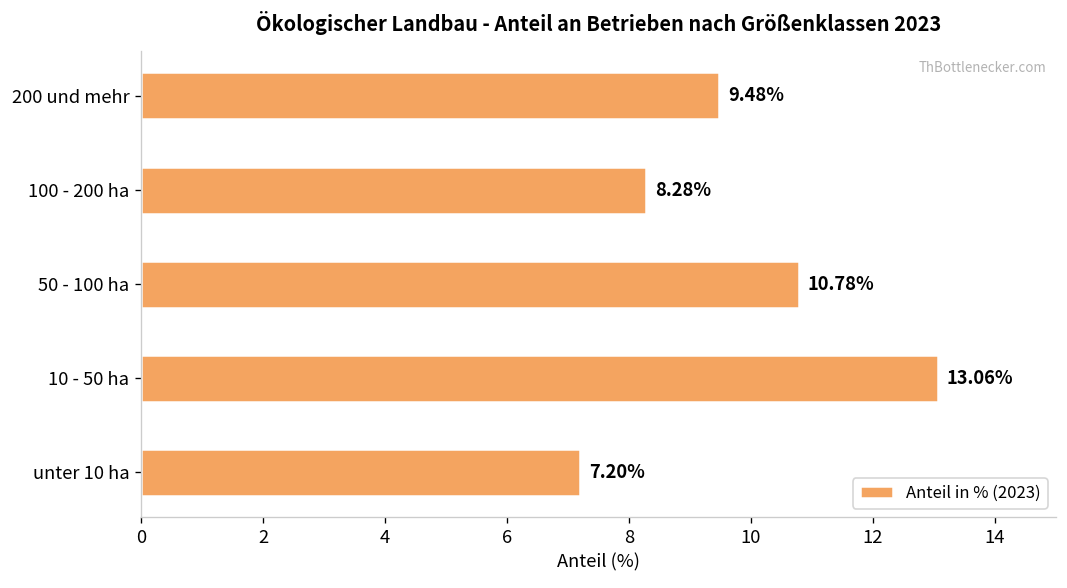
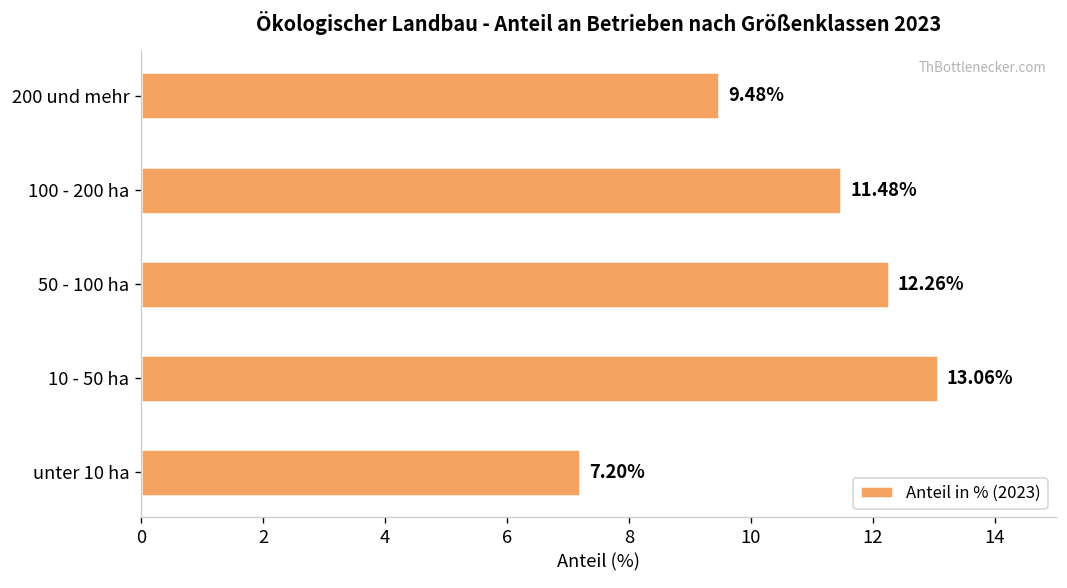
100 - 200 ha: 8.28% -> 11.48%
50 - 100 ha: 10.78% -> 12.26%
